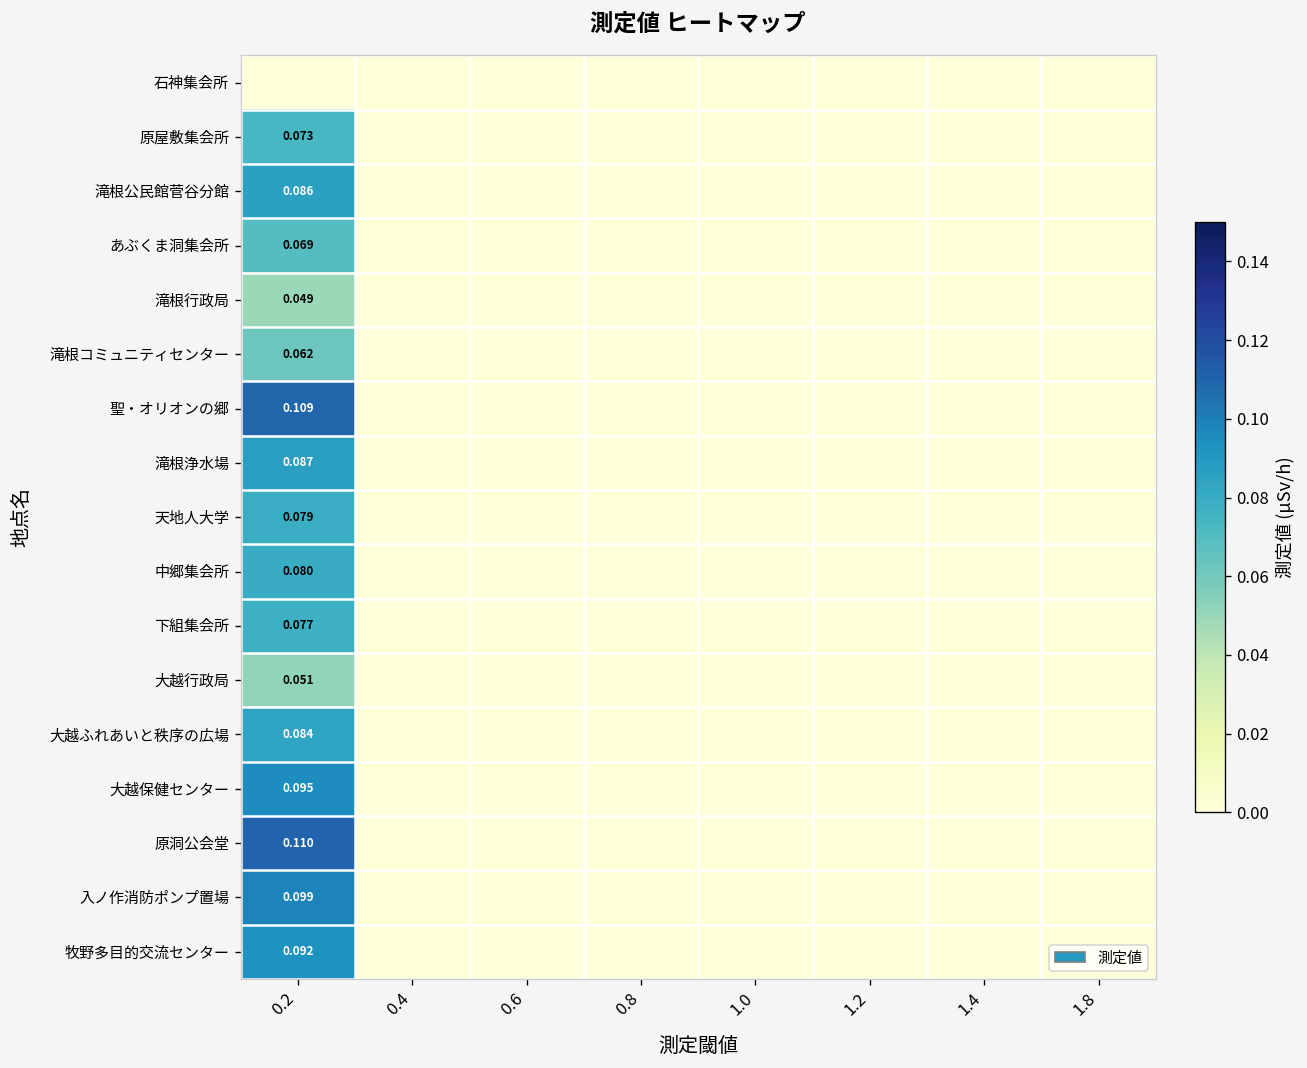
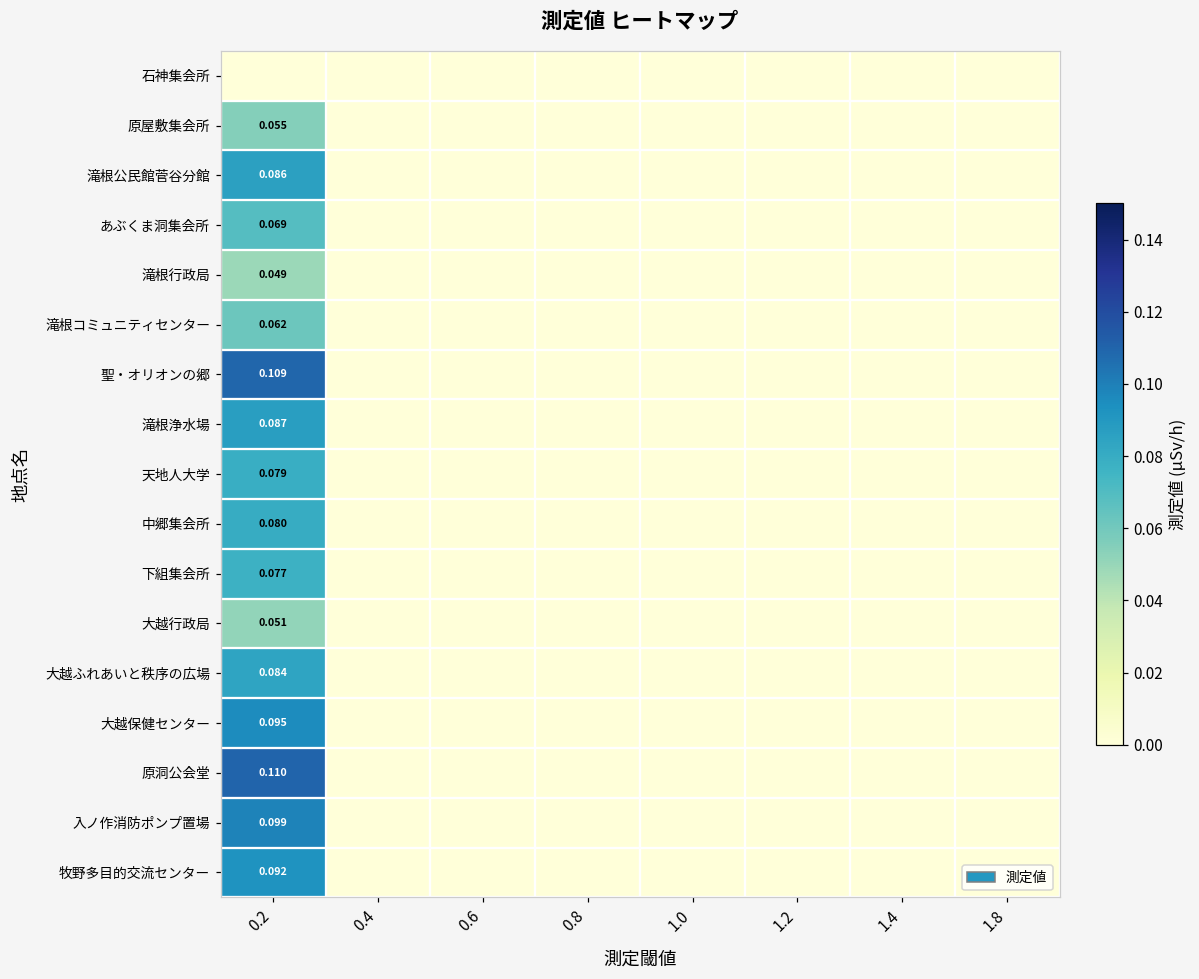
原屋敷集会所, 0.2: 0.073 -> 0.055
